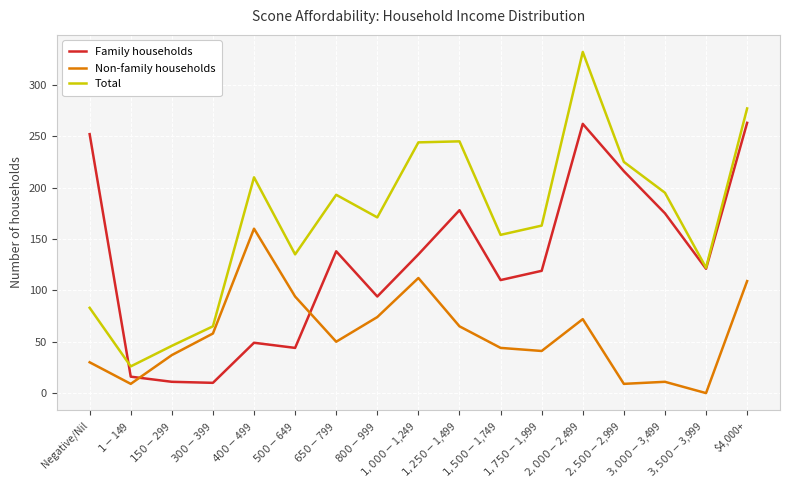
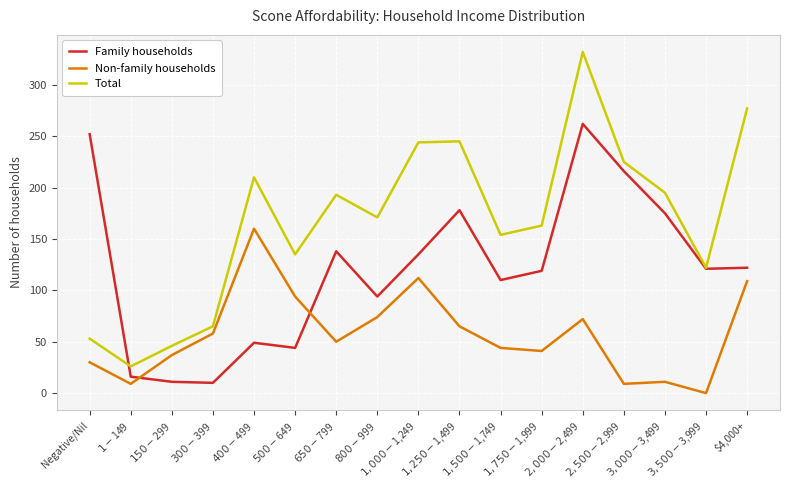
Total, Negative/Nil: 83 -> 53
Family households, $4,000+: 263 -> 122
